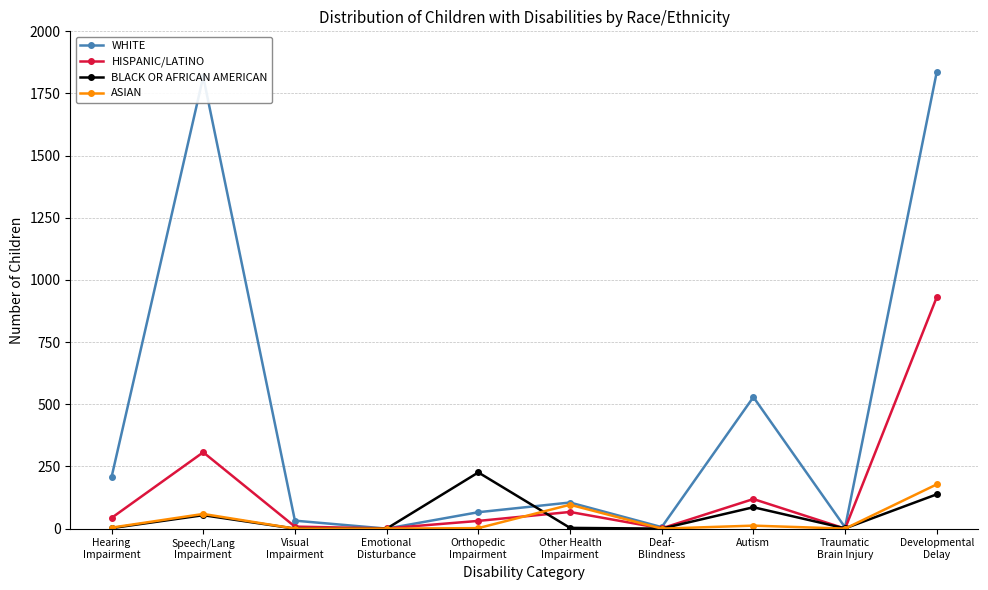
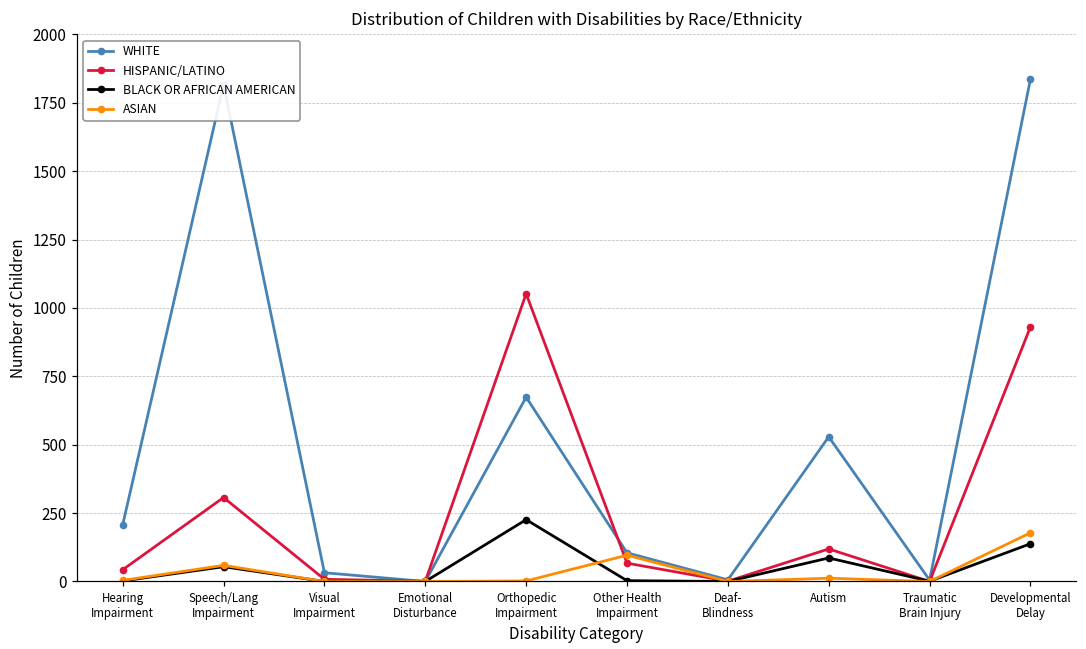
WHITE, Orthopedic Impairment: 70 -> 670
HISPANIC/LATINO, Orthopedic Impairment: 30 -> 1050
